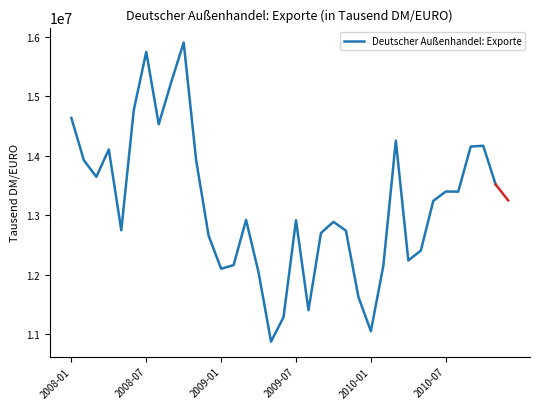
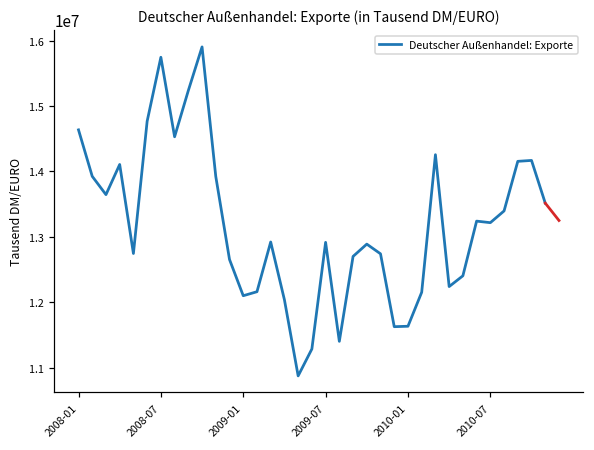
Deutscher Außenhandel: Exporte, 2010-01: 11100000 -> 11600000
Deutscher Außenhandel: Exporte, 2010-07: 13400000 -> 13200000
